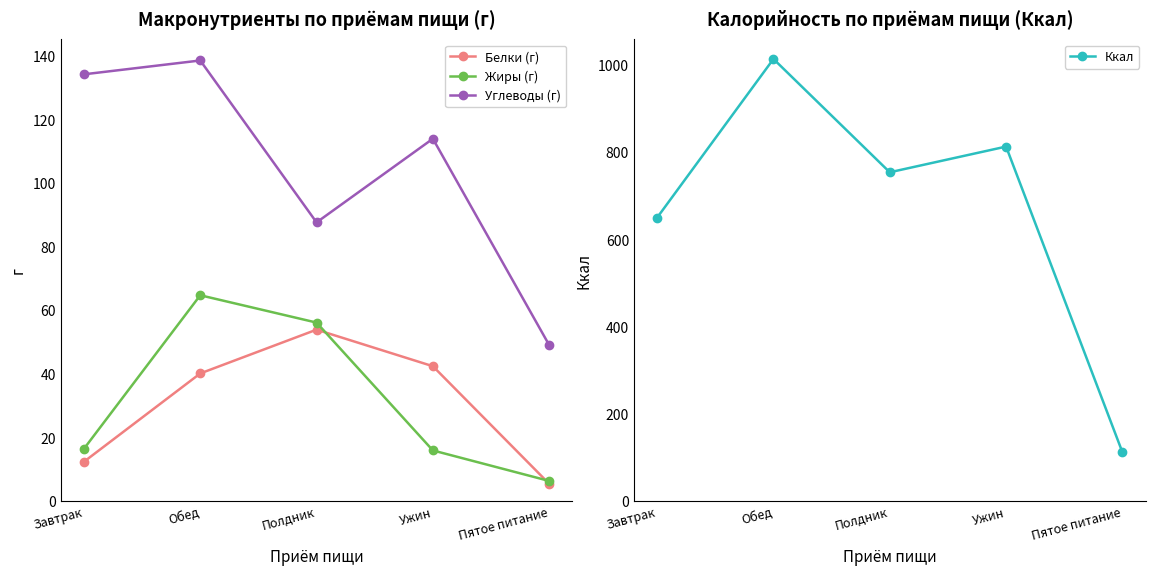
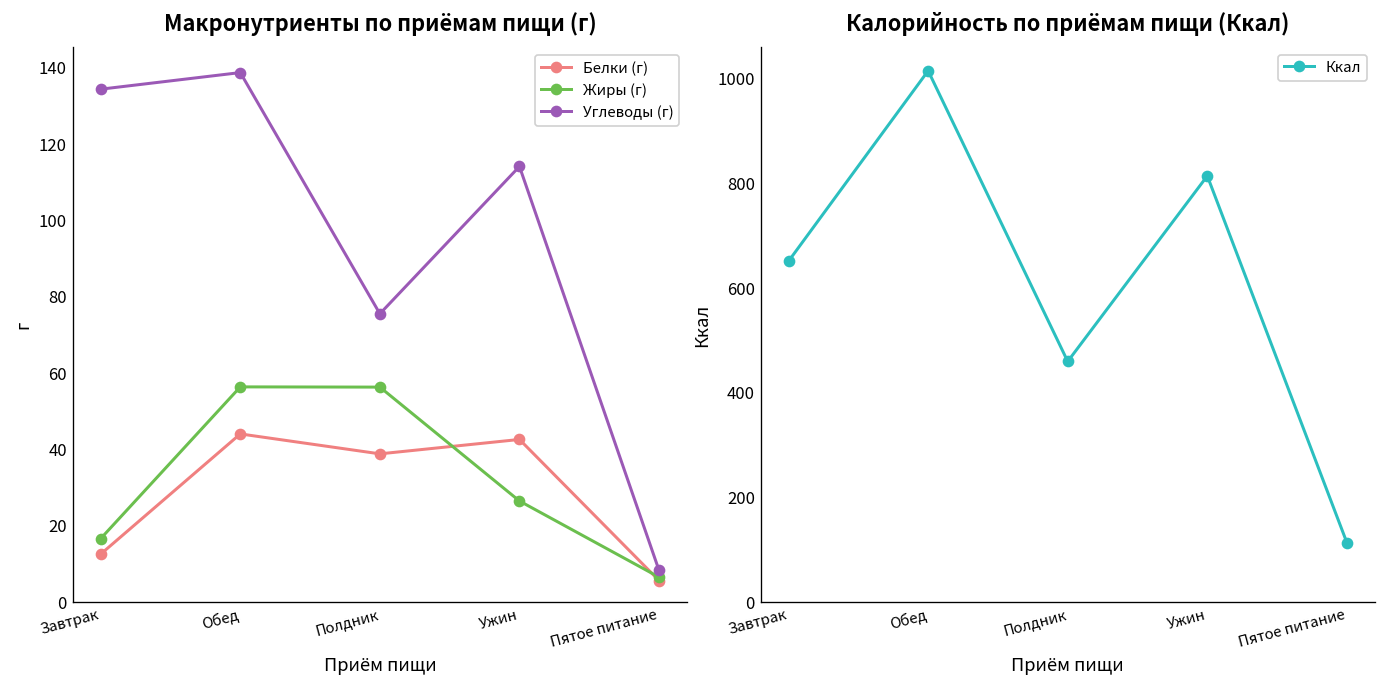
Макронутриенты по приёмам пищи (г), Белки (г), Обед: 40 -> 44
Макронутриенты по приёмам пищи (г), Жиры (г), Обед: 65 -> 56
Макронутриенты по приёмам пищи (г), Белки (г), Полдник: 54 -> 39
Макронутриенты по приёмам пищи (г), Углеводы (г), Полдник: 88 -> 75
Макронутриенты по приёмам пищи (г), Жиры (г), Ужин: 16 -> 26
Макронутриенты по приёмам пищи (г), Углеводы (г), Пятое питание: 49 -> 8
Калорийность по приёмам пищи (Ккал), Полдник: 750 -> 460
